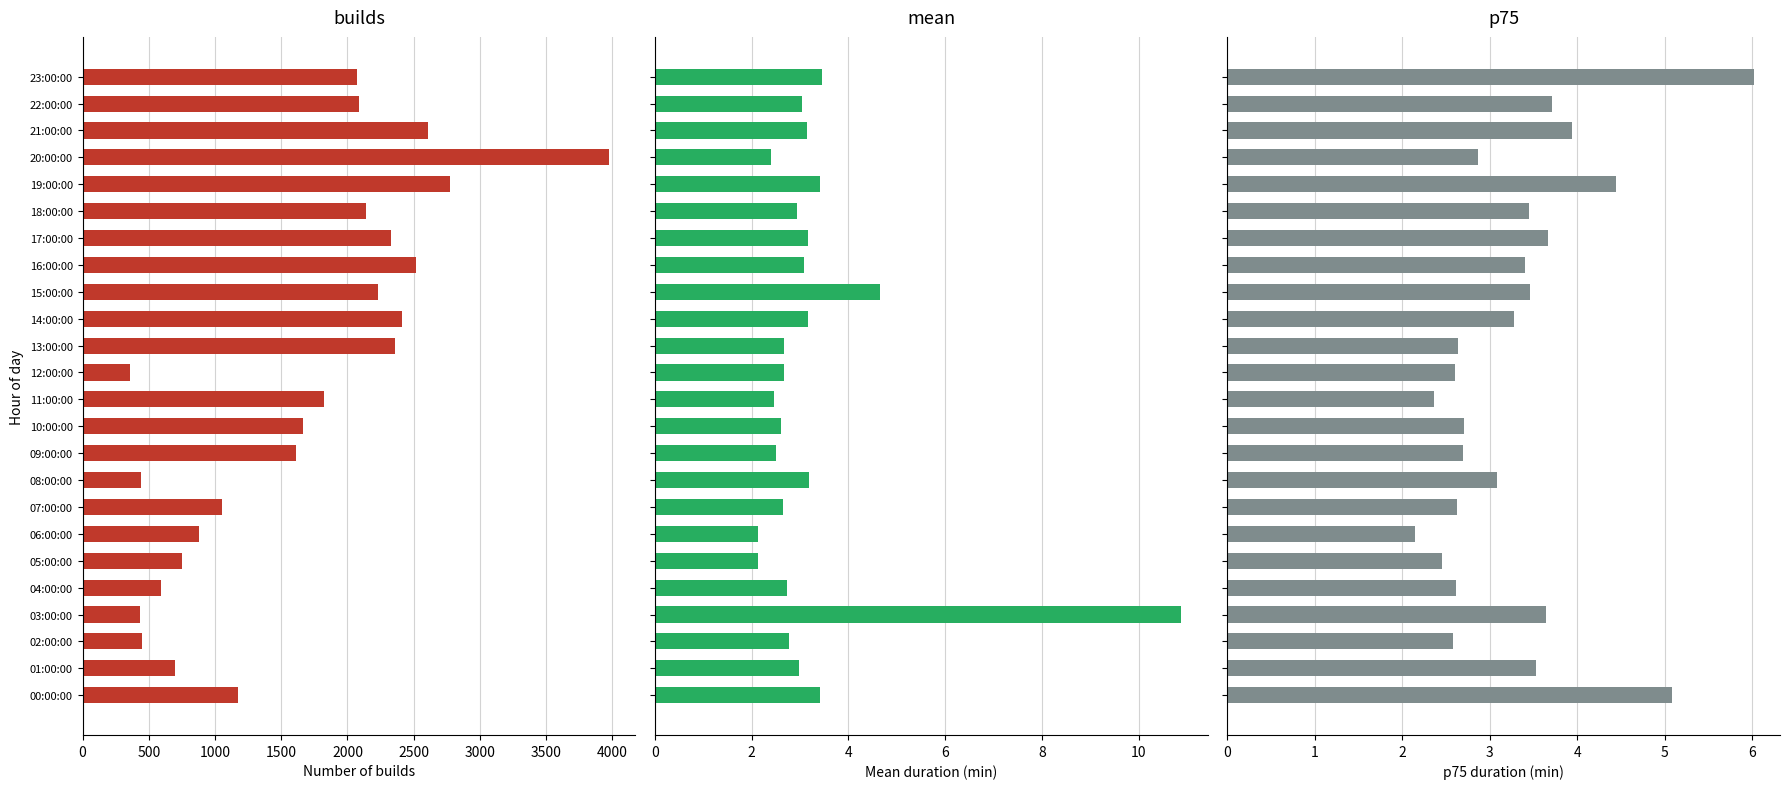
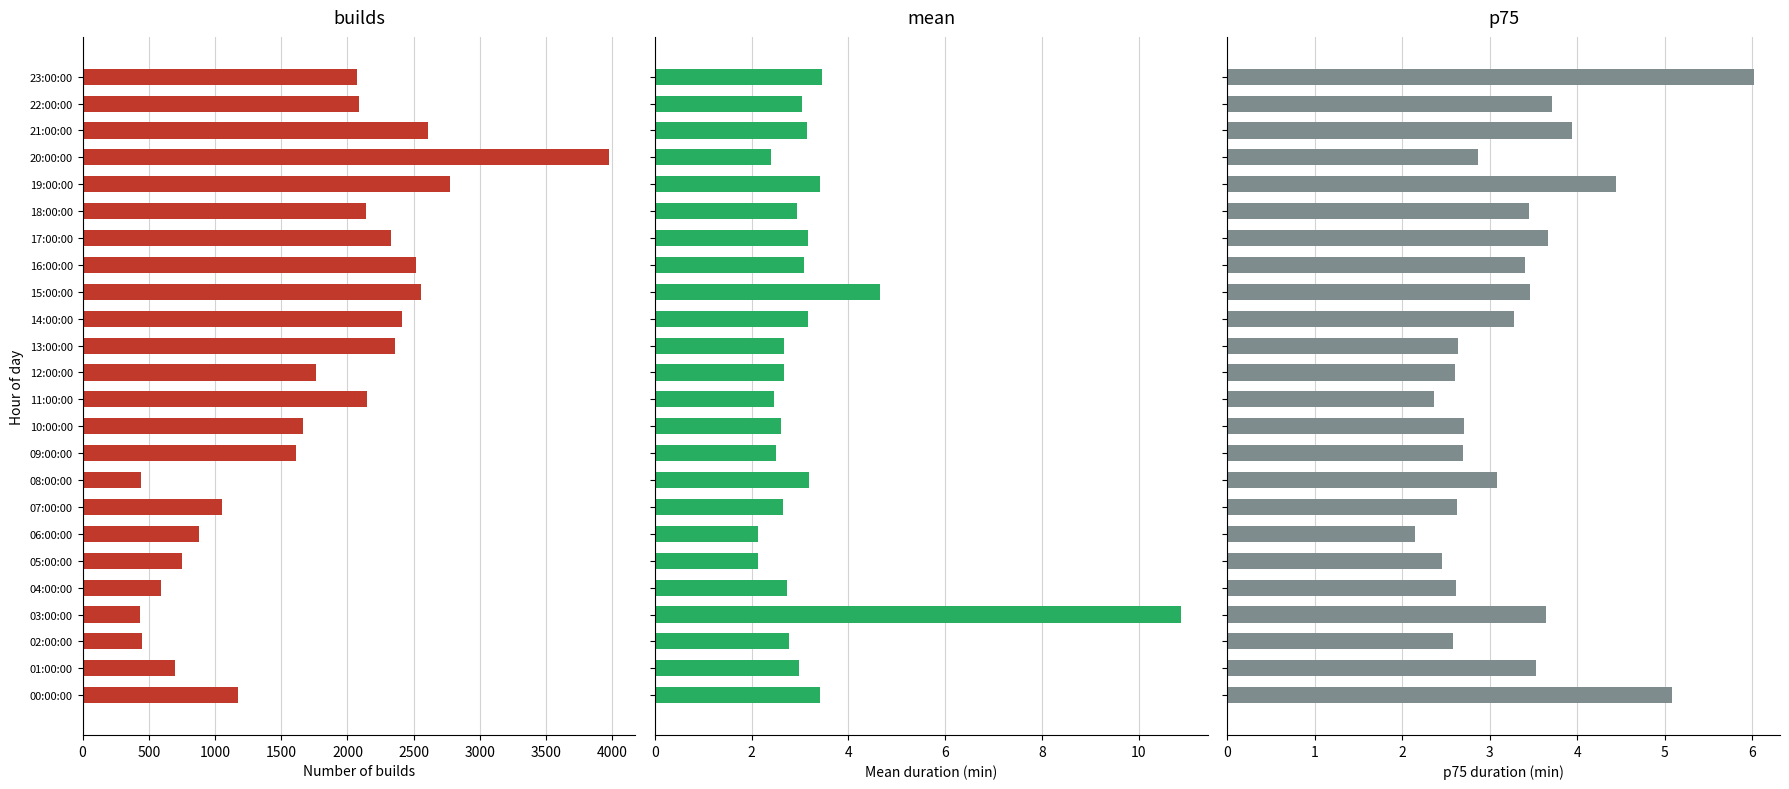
builds, 15:00:00: 2230 -> 2560
builds, 12:00:00: 360 -> 1760
builds, 11:00:00: 1820 -> 2150
